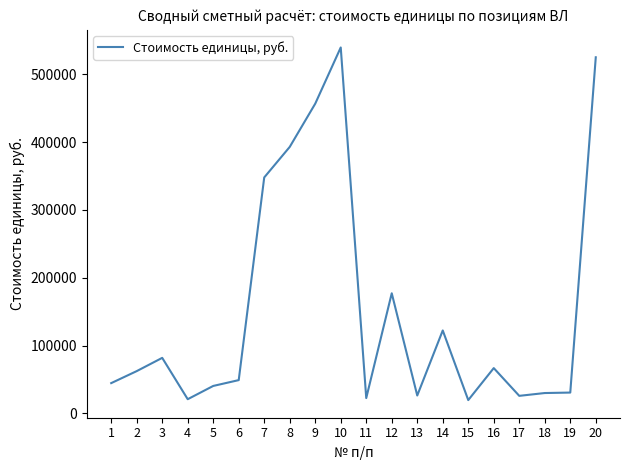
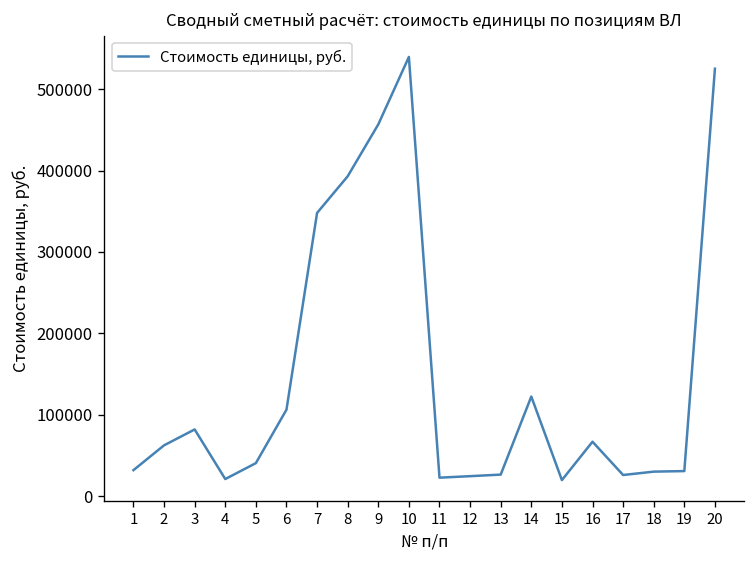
1: 40000 -> 30000
6: 50000 -> 110000
12: 180000 -> 20000
